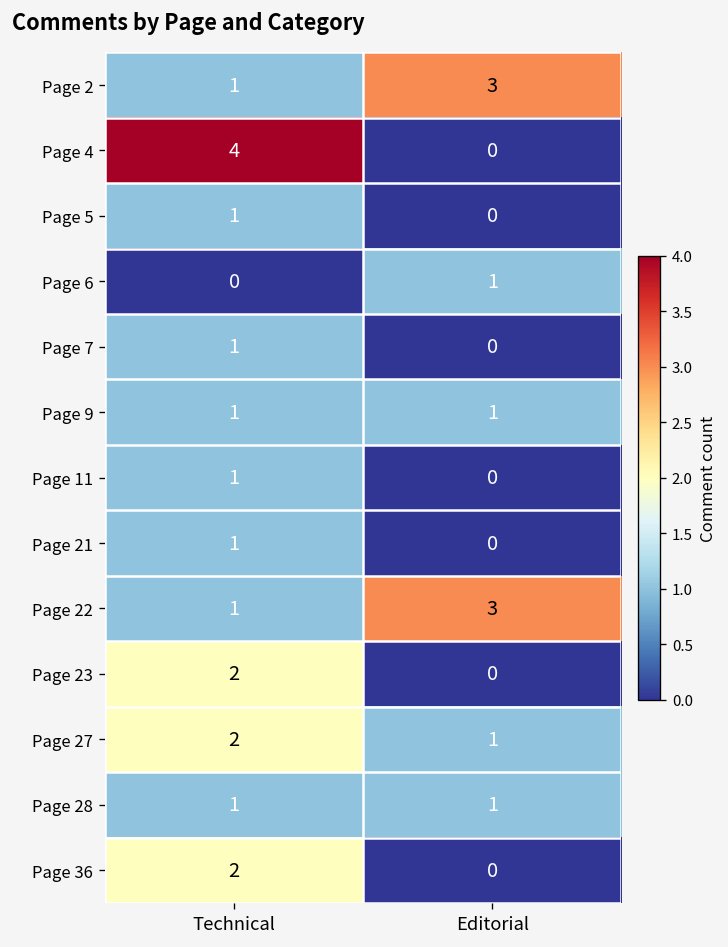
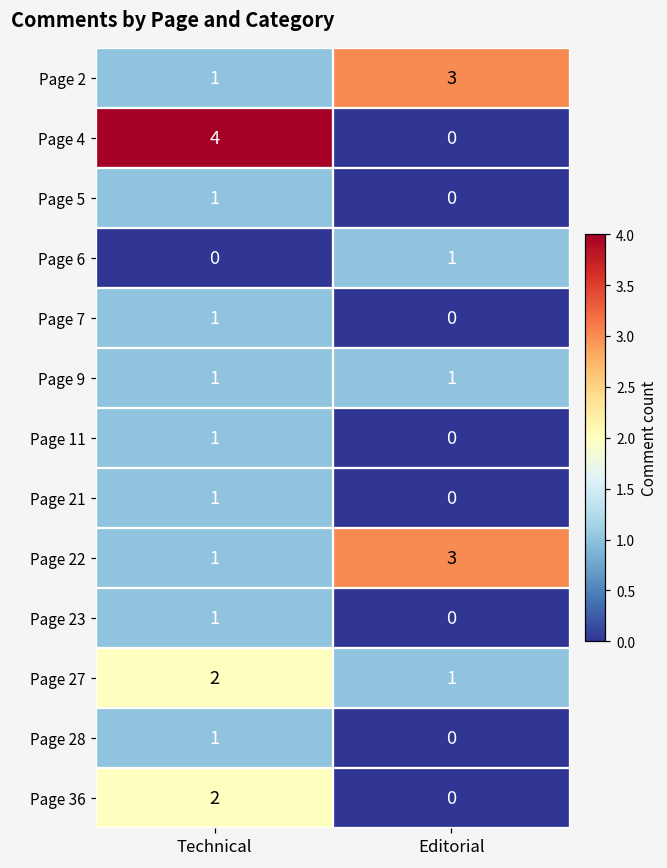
Page 23, Technical: 2 -> 1
Page 28, Editorial: 1 -> 0
